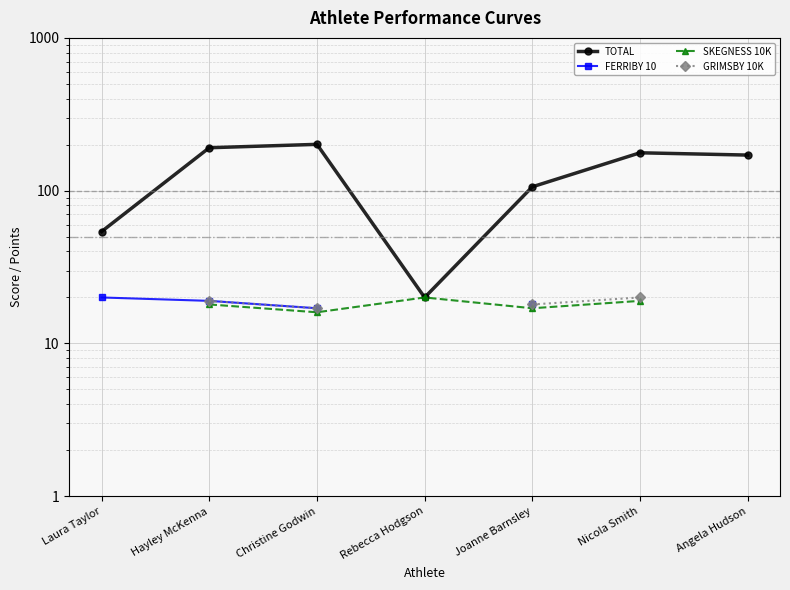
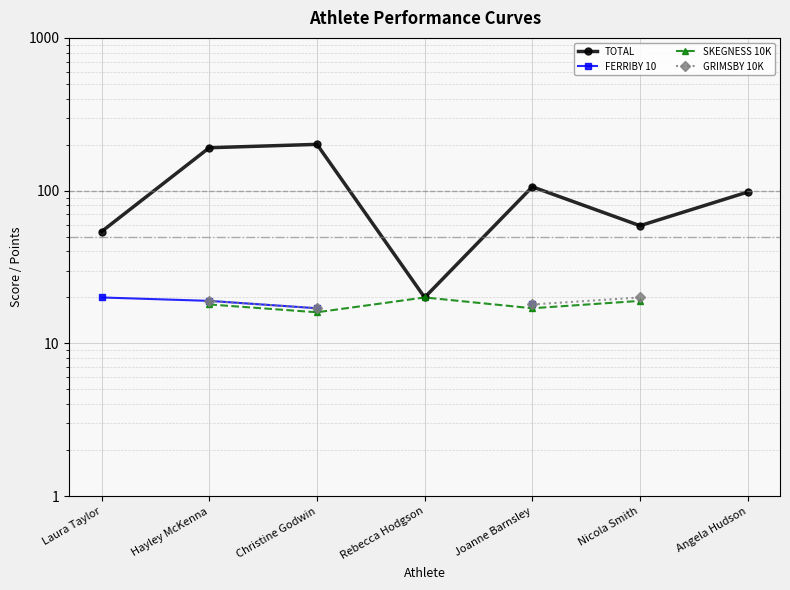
TOTAL, Nicola Smith: 180 -> 59
TOTAL, Angela Hudson: 170 -> 100
